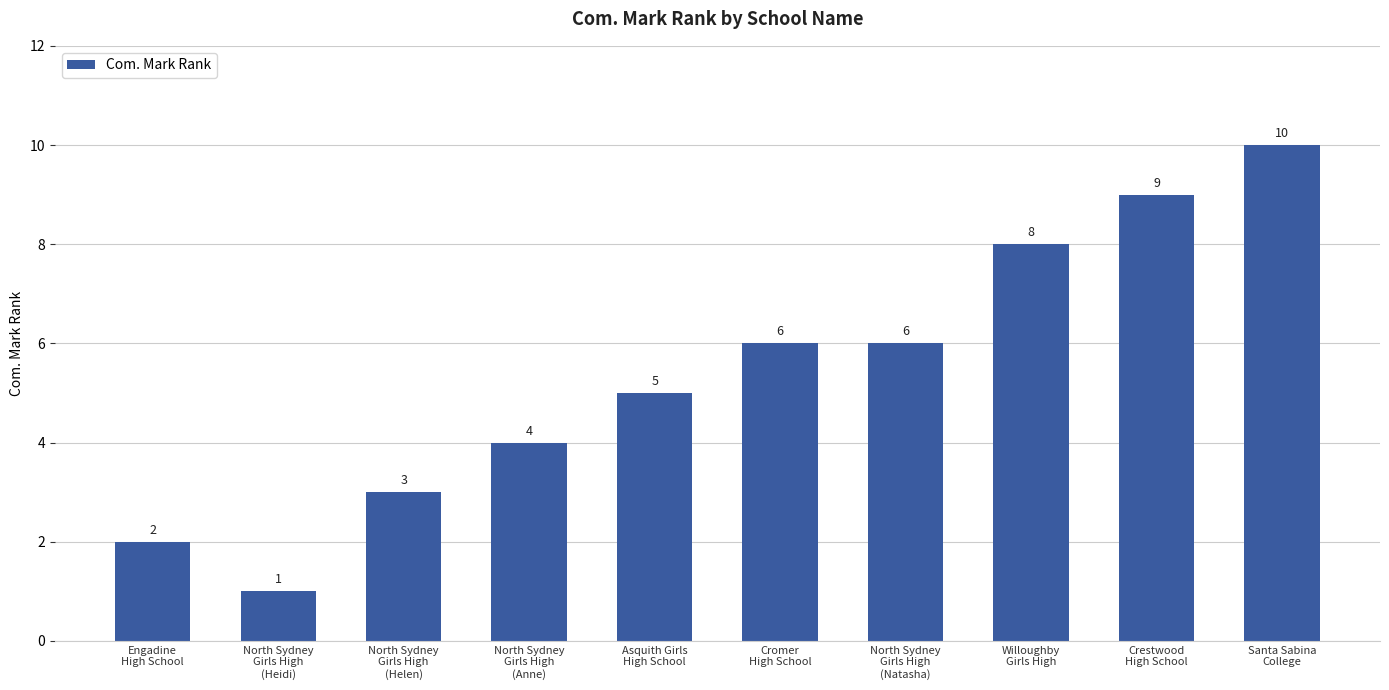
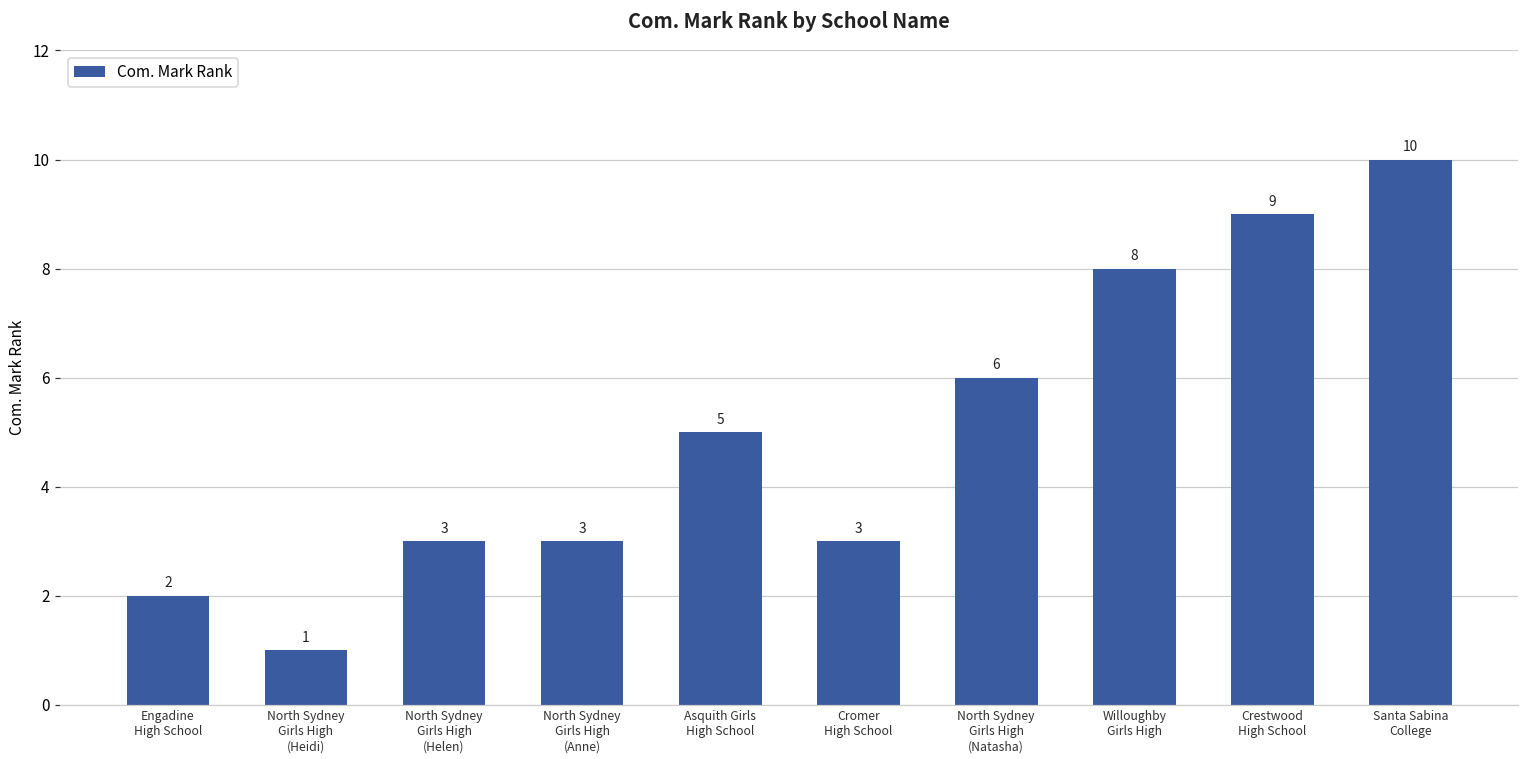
North Sydney Girls High (Anne): 4 -> 3
Cromer High School: 6 -> 3
